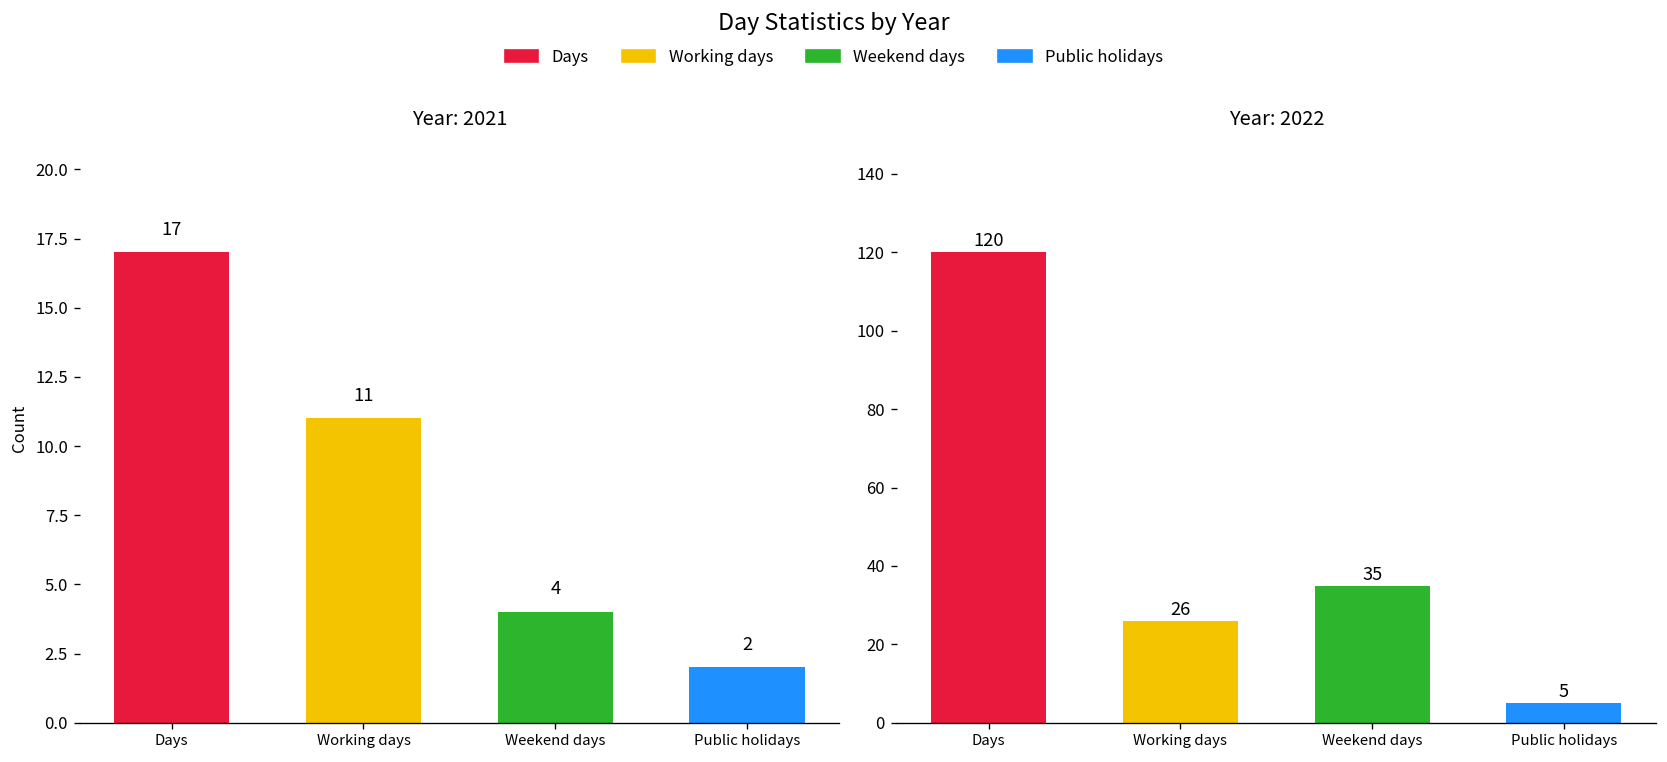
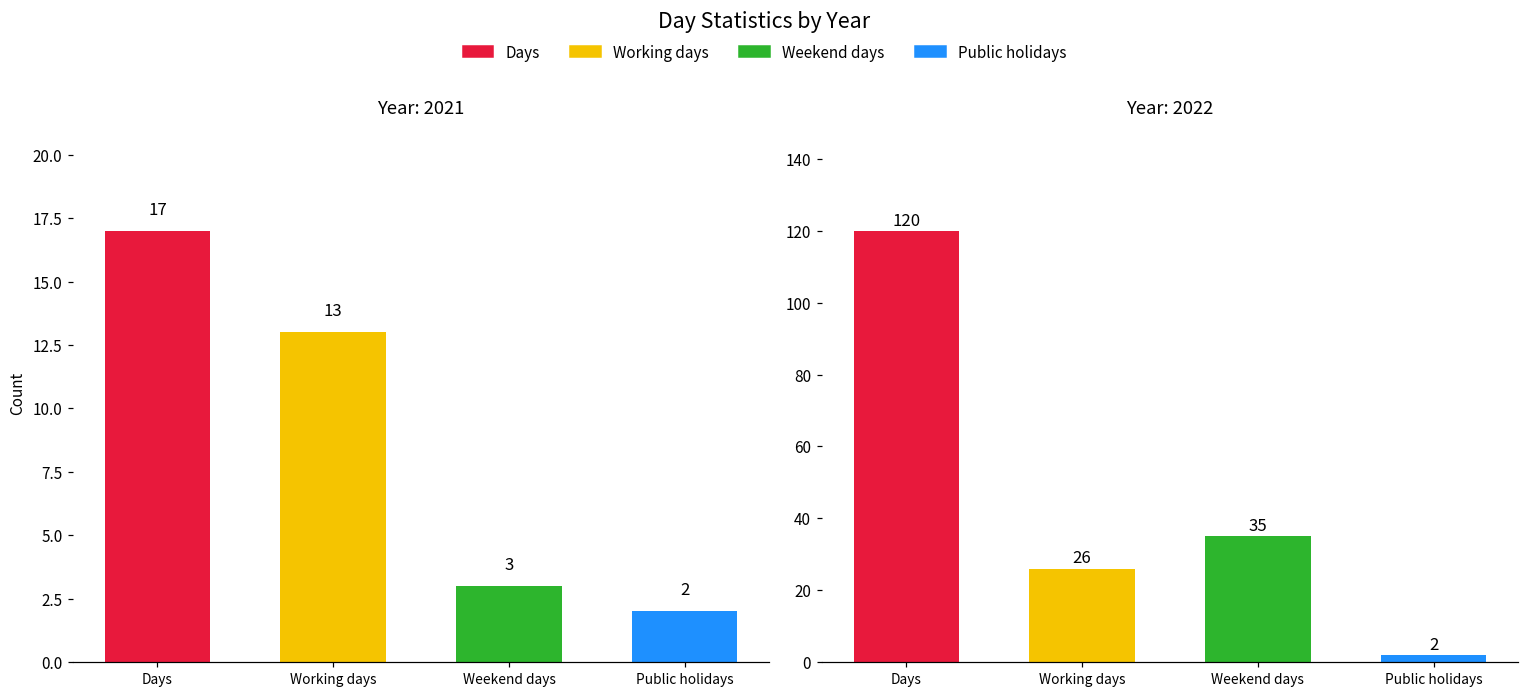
Year: 2021, Working days: 11 -> 13
Year: 2021, Weekend days: 4 -> 3
Year: 2022, Public holidays: 5 -> 2
